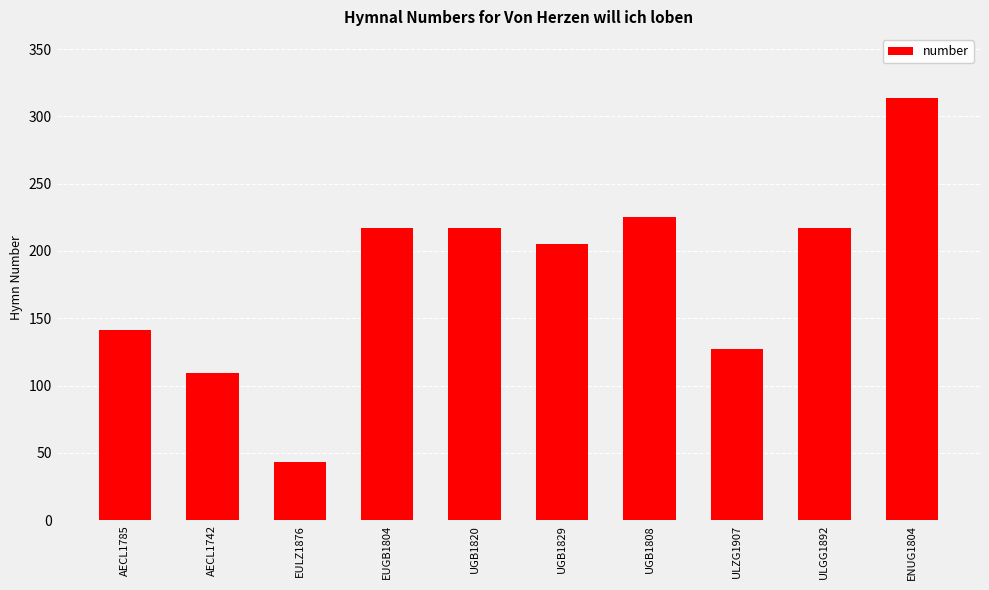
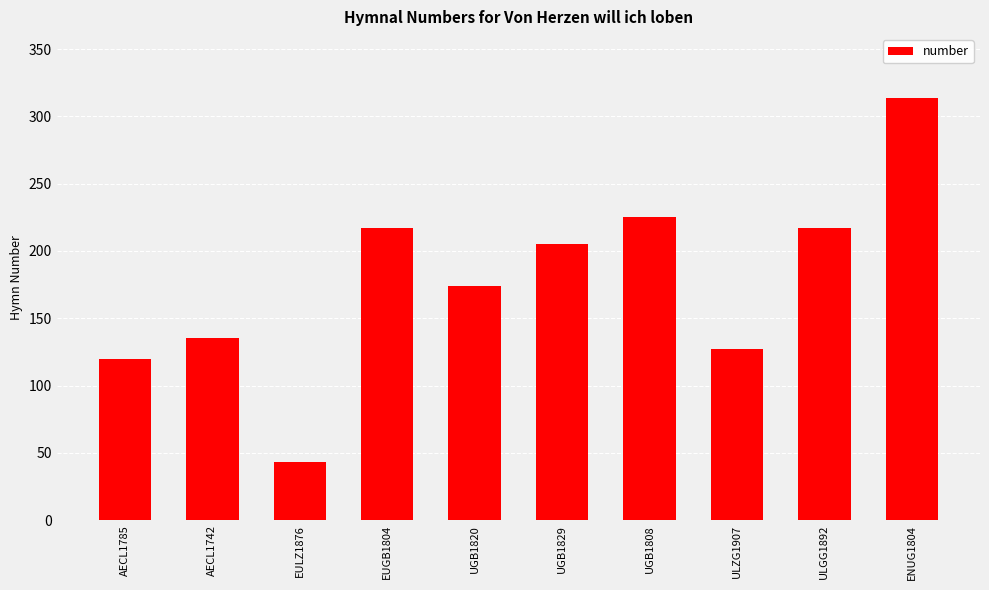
AECL1785: 141 -> 120
AECL1742: 109 -> 135
UGB1820: 217 -> 174
